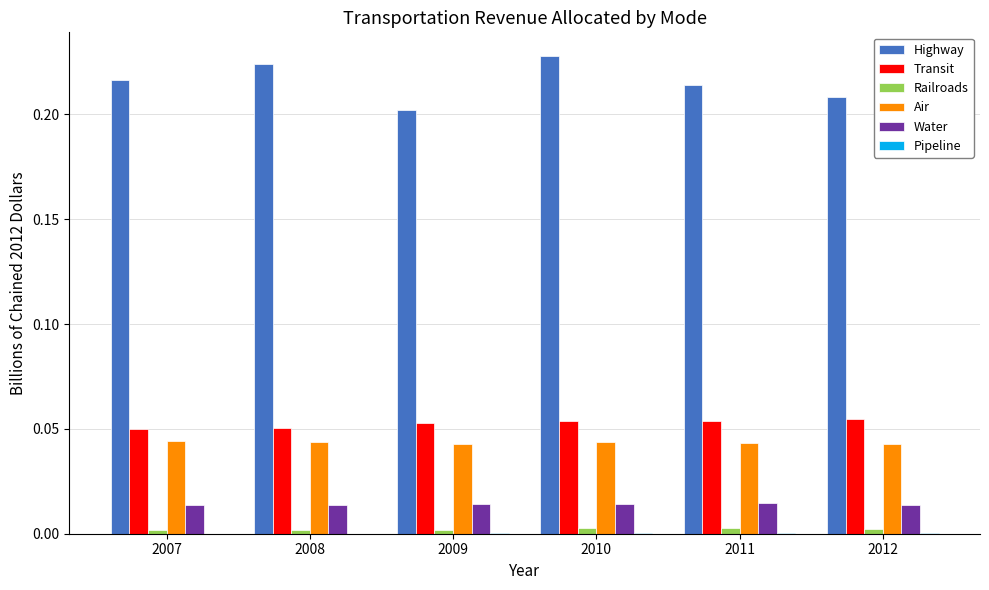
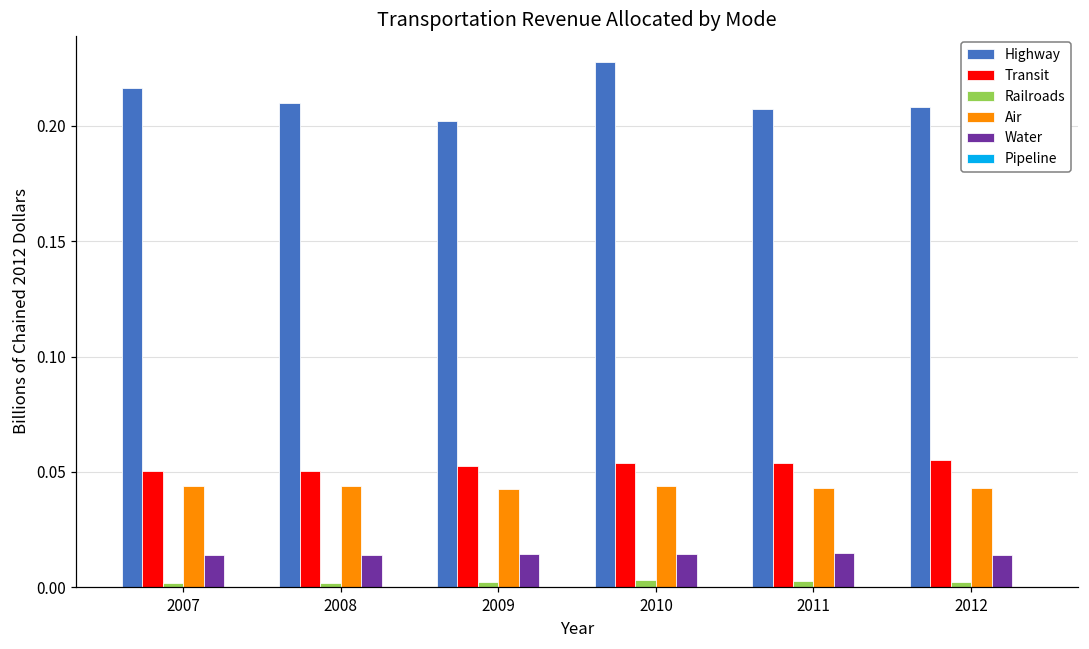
Highway, 2008: 0.224 -> 0.210
Highway, 2011: 0.214 -> 0.207
